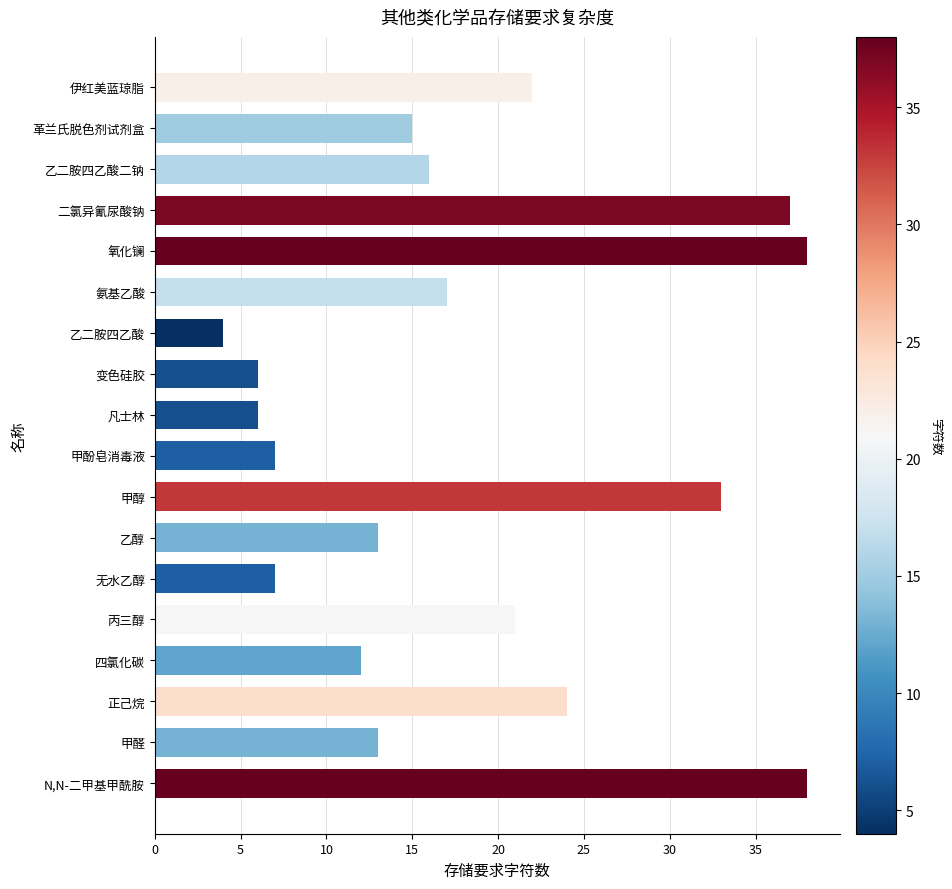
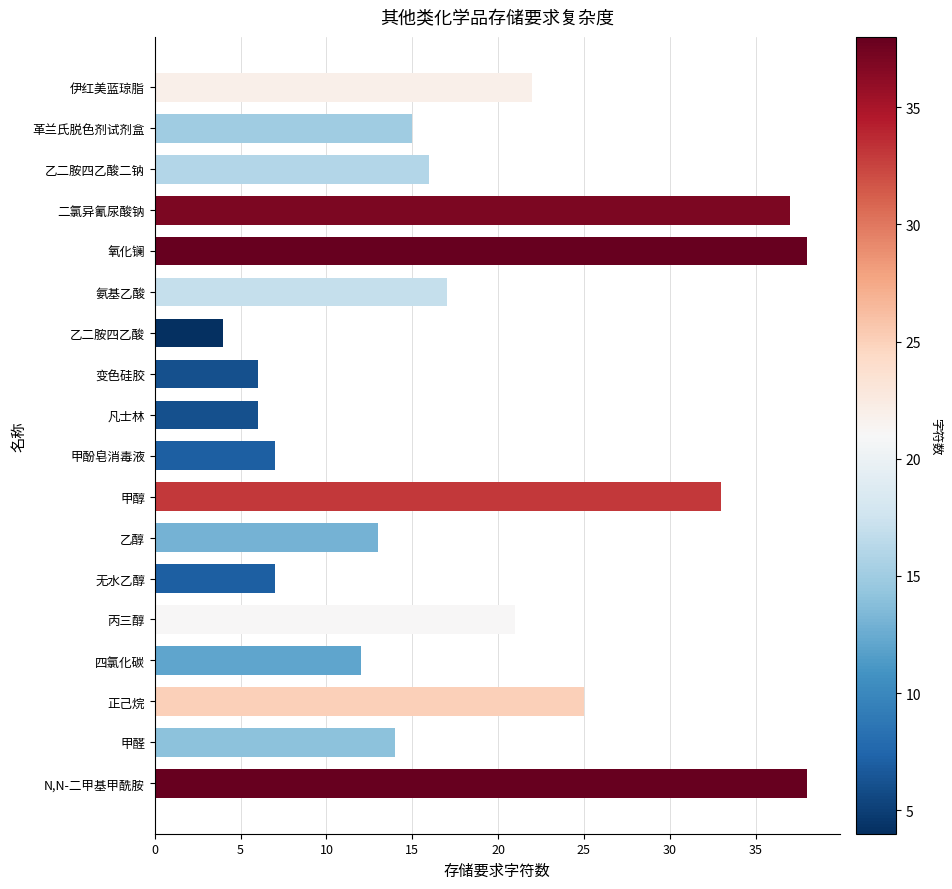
正己烷: 24 -> 25
甲醛: 13 -> 14
